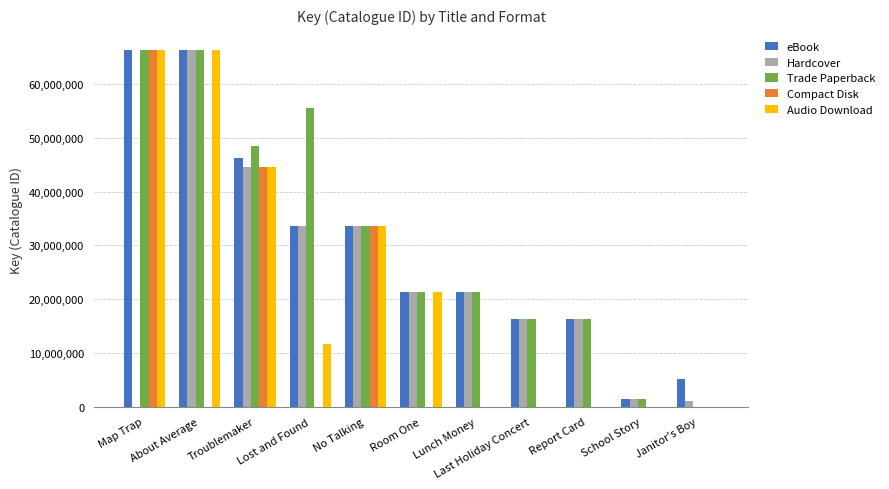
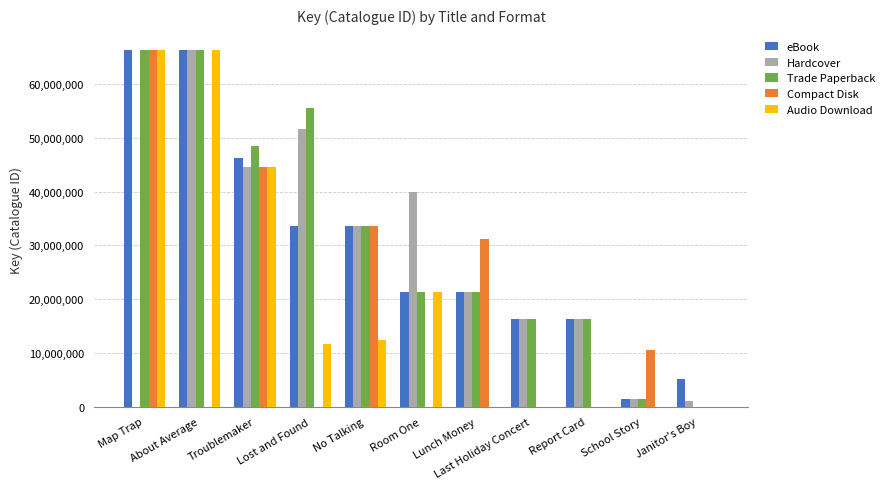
Hardcover, Lost and Found: 34,000,000 -> 52,000,000
Audio Download, No Talking: 34,000,000 -> 12,000,000
Hardcover, Room One: 21,000,000 -> 40,000,000
Compact Disk, Lunch Money: 0 -> 31,000,000
Compact Disk, School Story: 0 -> 11,000,000
